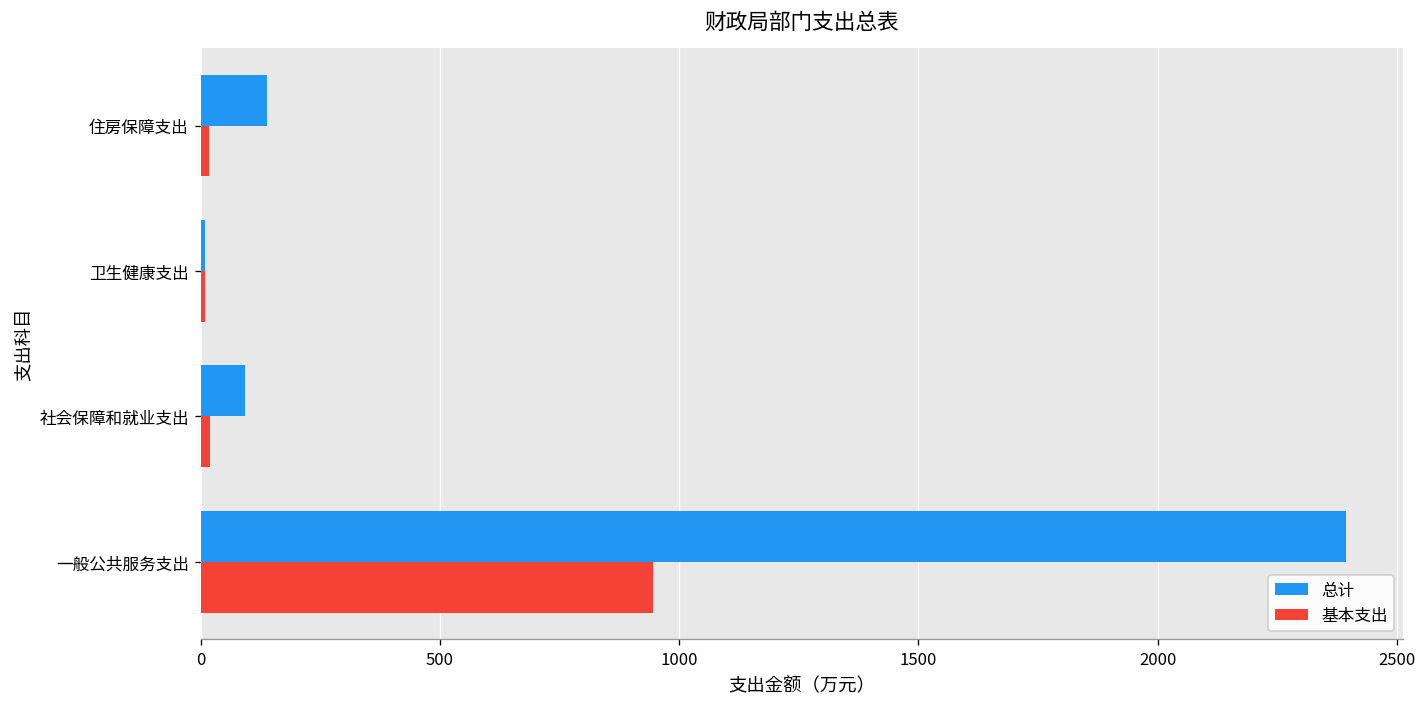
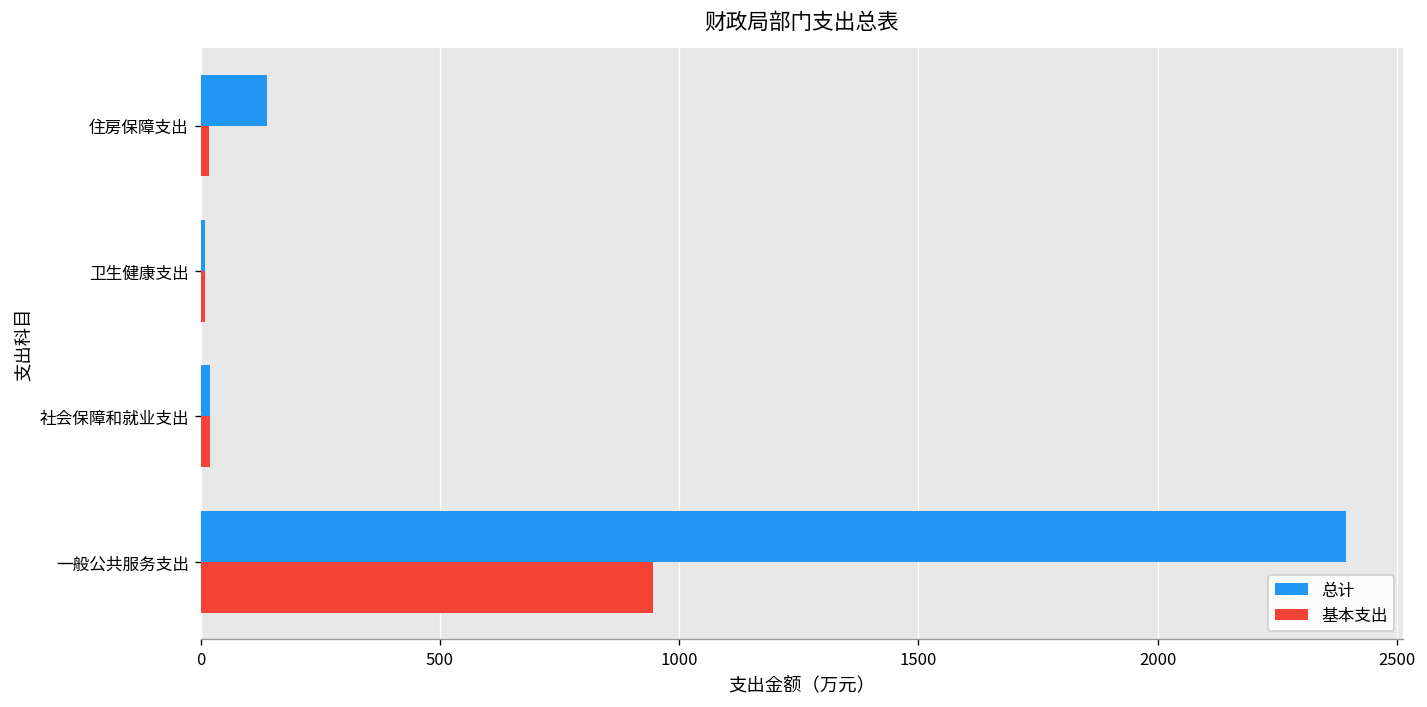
总计, 社会保障和就业支出: 90 -> 20
